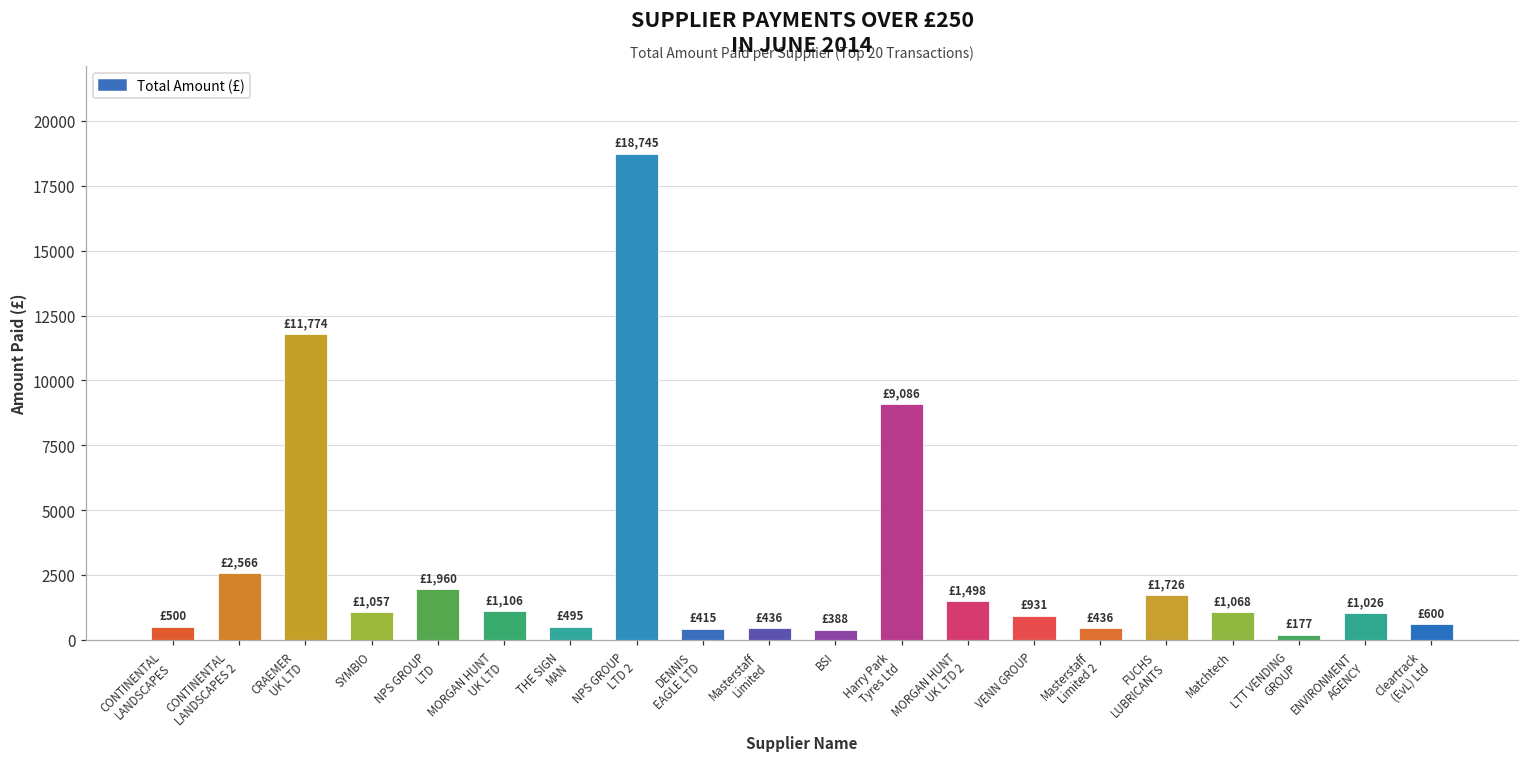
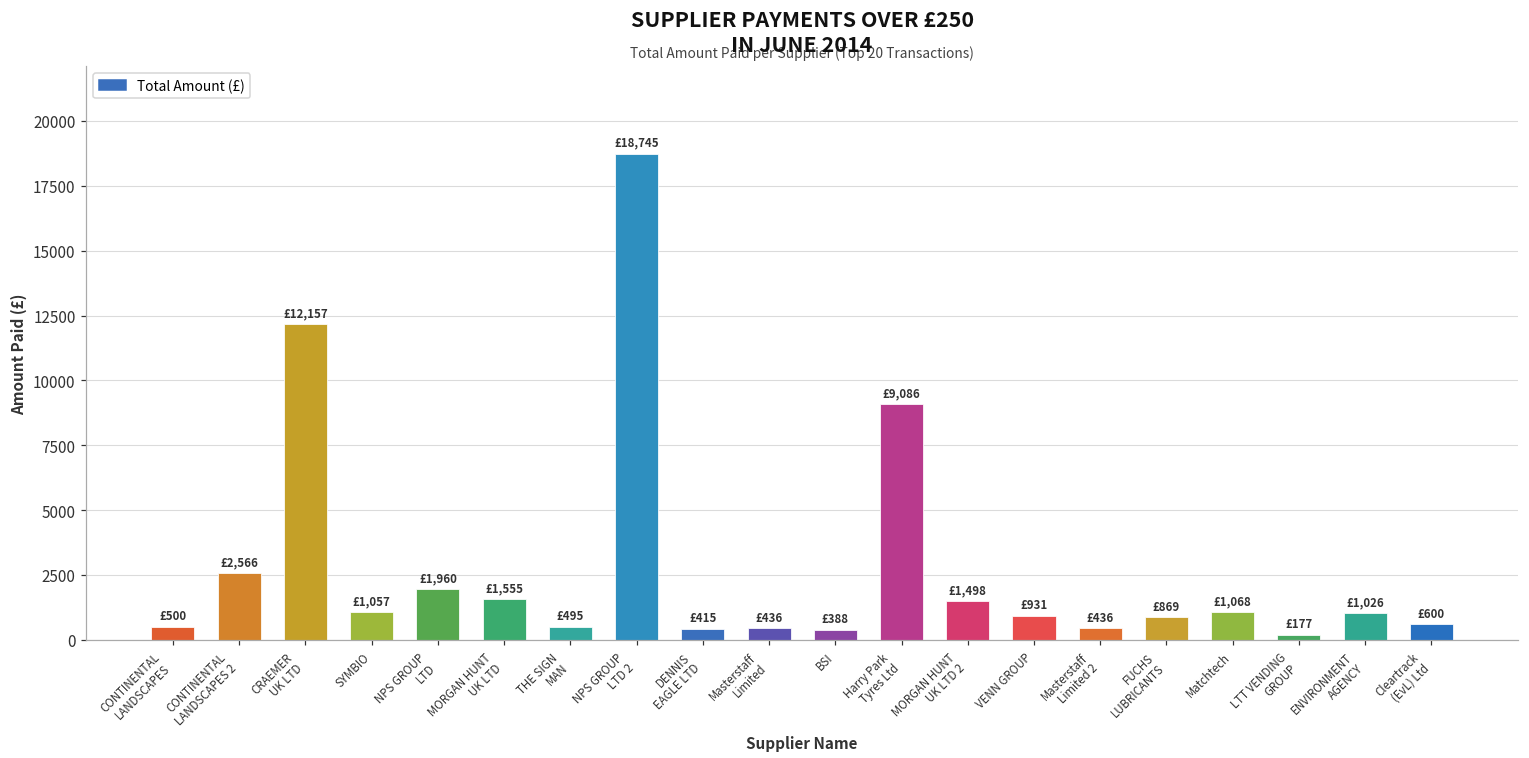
CRAEMER UK LTD: £11,774 -> £12,157
MORGAN HUNT UK LTD: £1,106 -> £1,555
FUCHS LUBRICANTS: £1,726 -> £869
